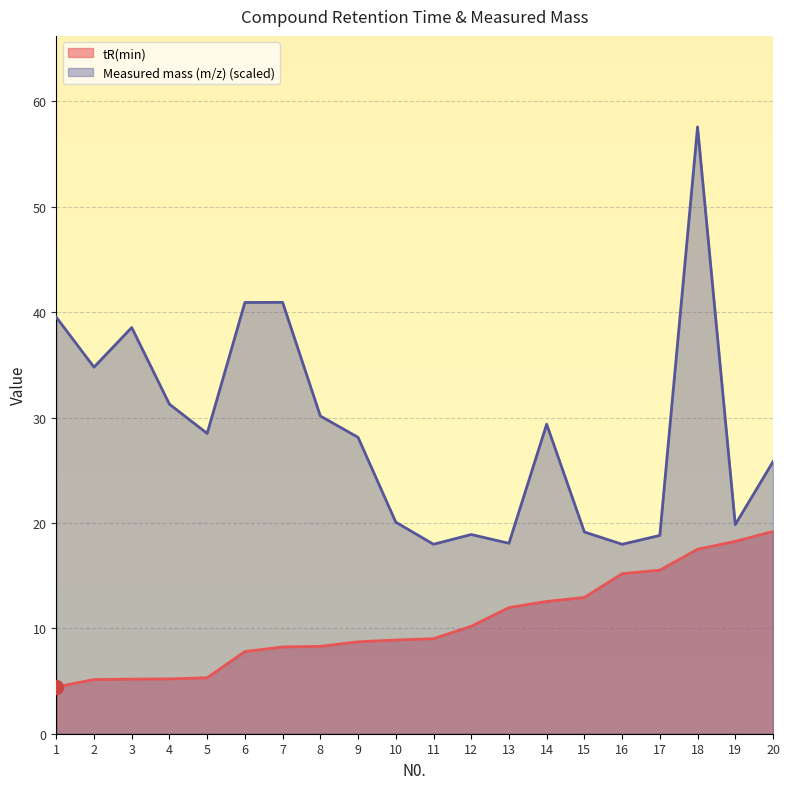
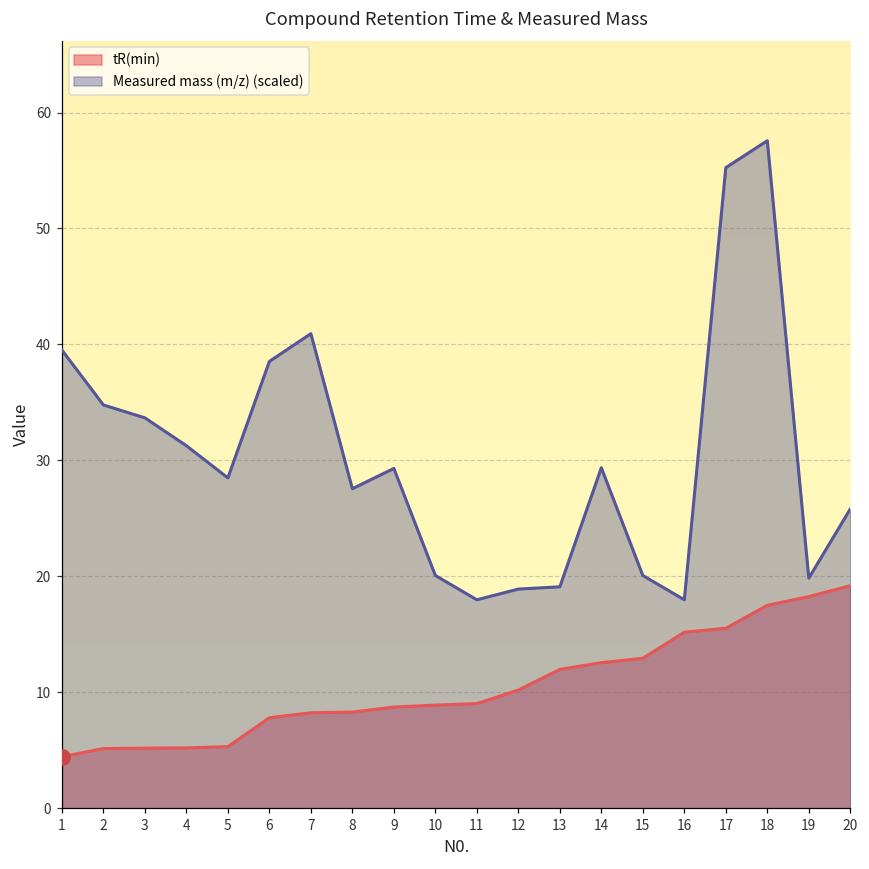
Measured mass (m/z) (scaled), 3: 38.5 -> 33.7
Measured mass (m/z) (scaled), 6: 40.9 -> 38.5
Measured mass (m/z) (scaled), 8: 30.1 -> 27.6
Measured mass (m/z) (scaled), 9: 28.1 -> 29.3
Measured mass (m/z) (scaled), 13: 18.1 -> 19.1
Measured mass (m/z) (scaled), 15: 19.1 -> 20.1
Measured mass (m/z) (scaled), 17: 18.8 -> 55.2
